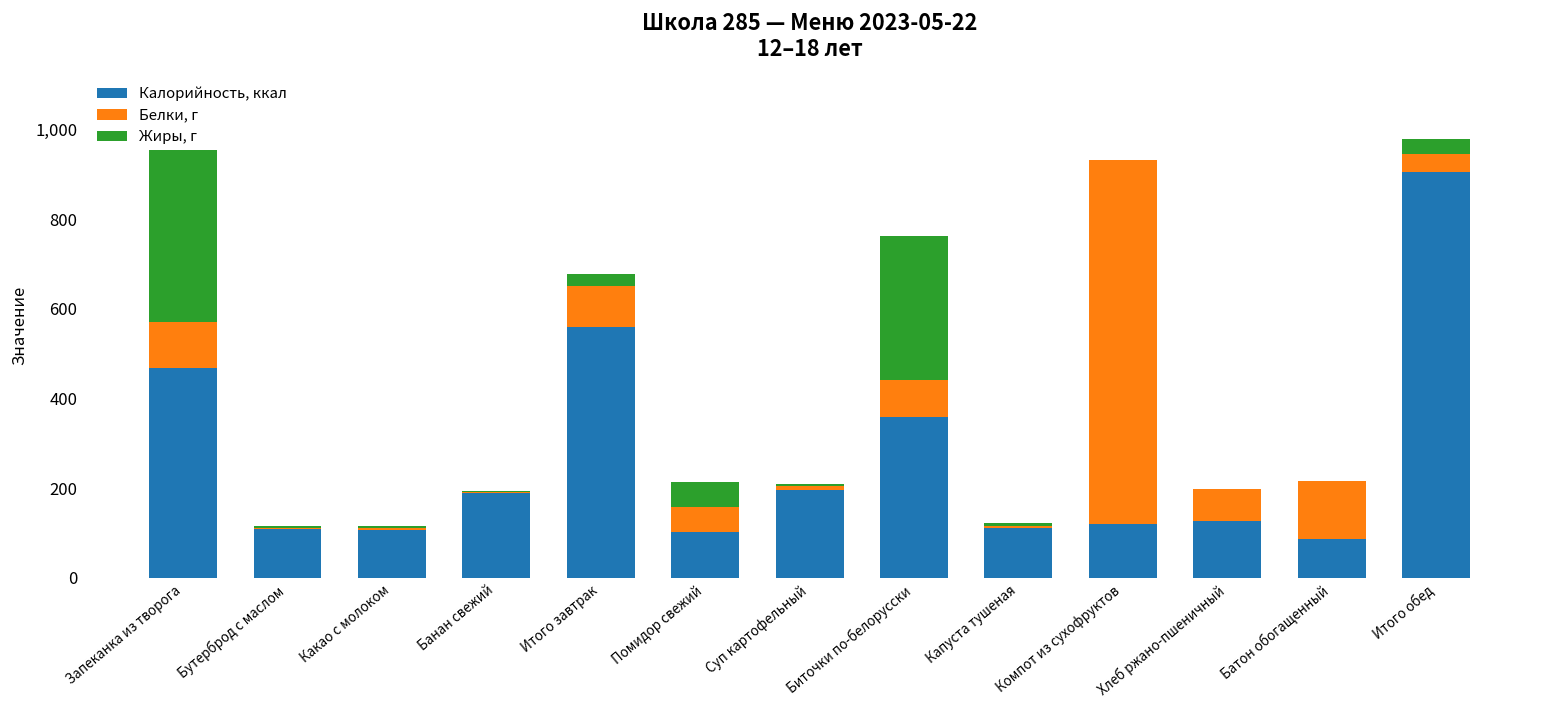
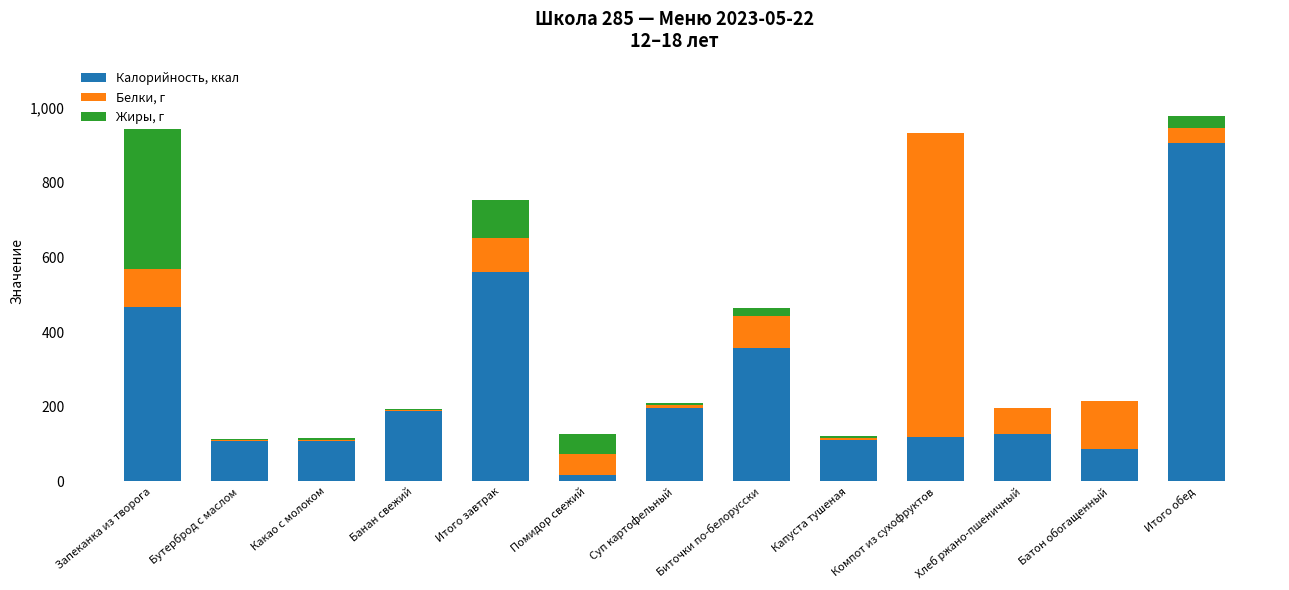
Жиры, г, Итого завтрак: 30 -> 100
Калорийность, ккал, Помидор свежий: 100 -> 20
Жиры, г, Биточки по-белорусски: 320 -> 20
